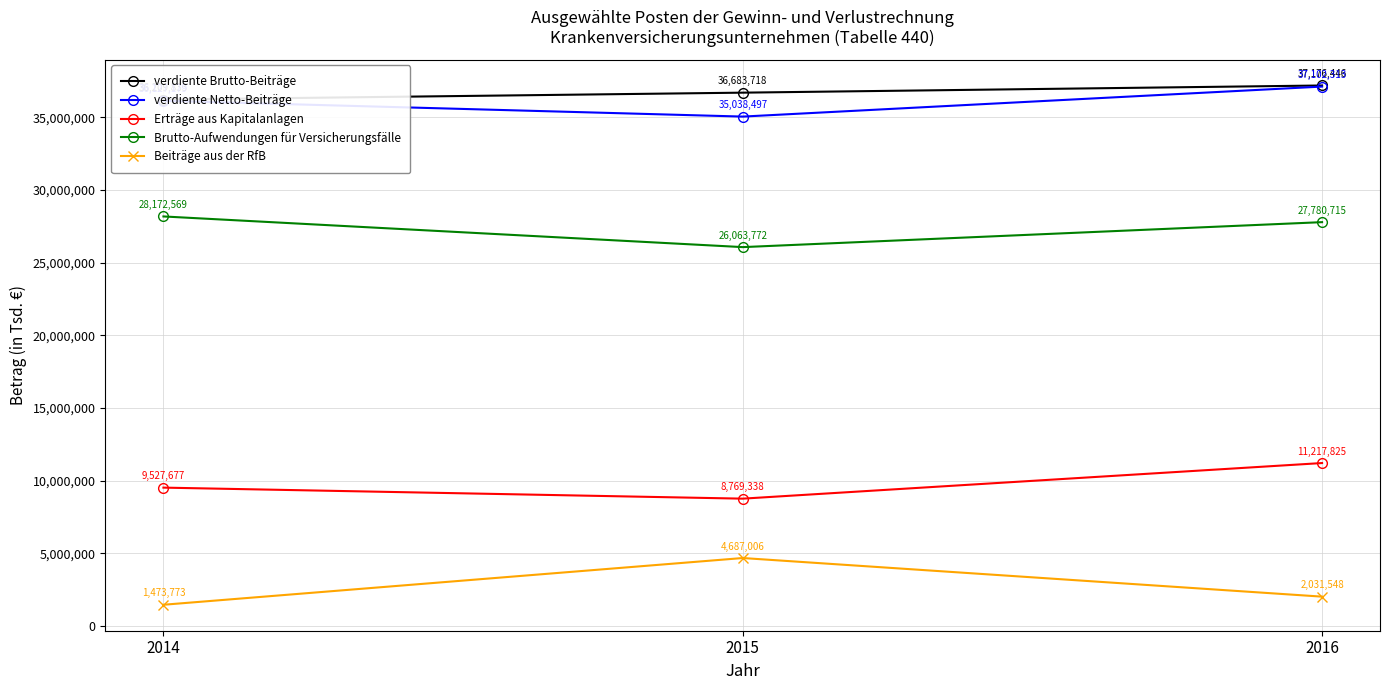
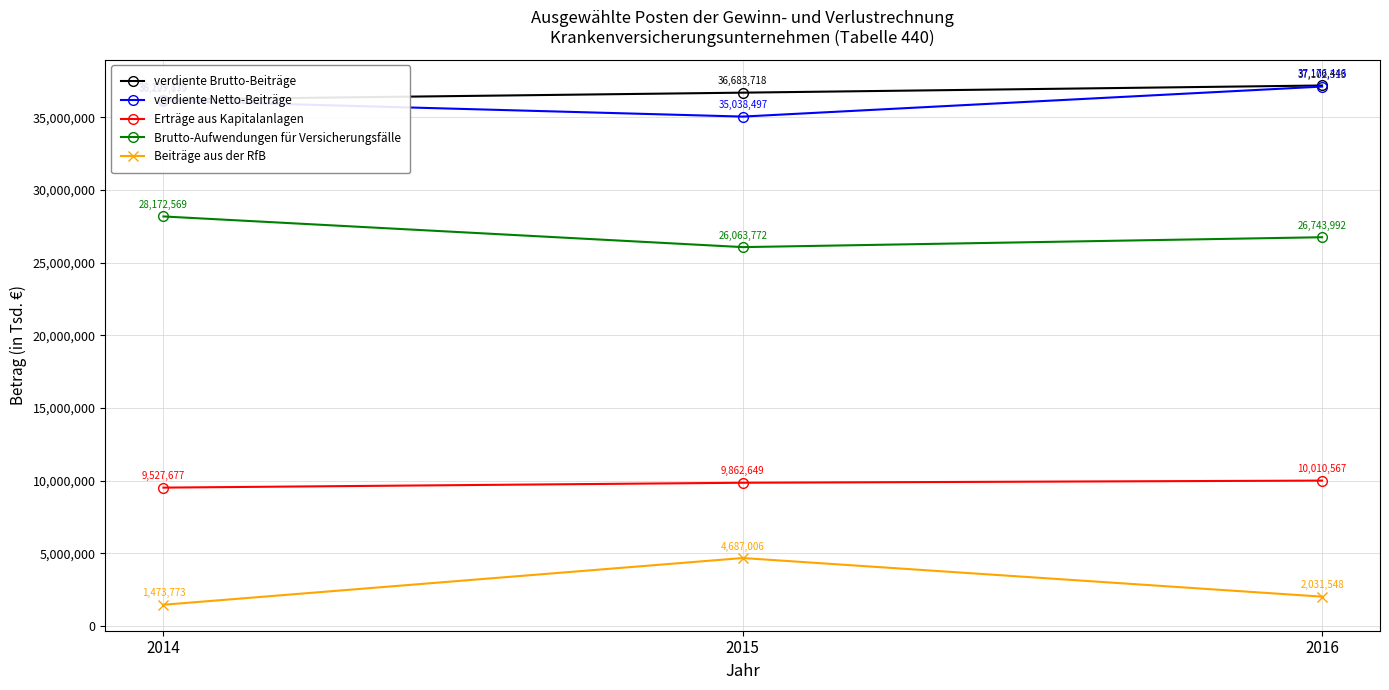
Erträge aus Kapitalanlagen, 2015: 8,769,338 -> 9,862,649
Erträge aus Kapitalanlagen, 2016: 11,217,825 -> 10,010,567
Brutto-Aufwendungen für Versicherungsfälle, 2016: 27,780,715 -> 26,743,992
